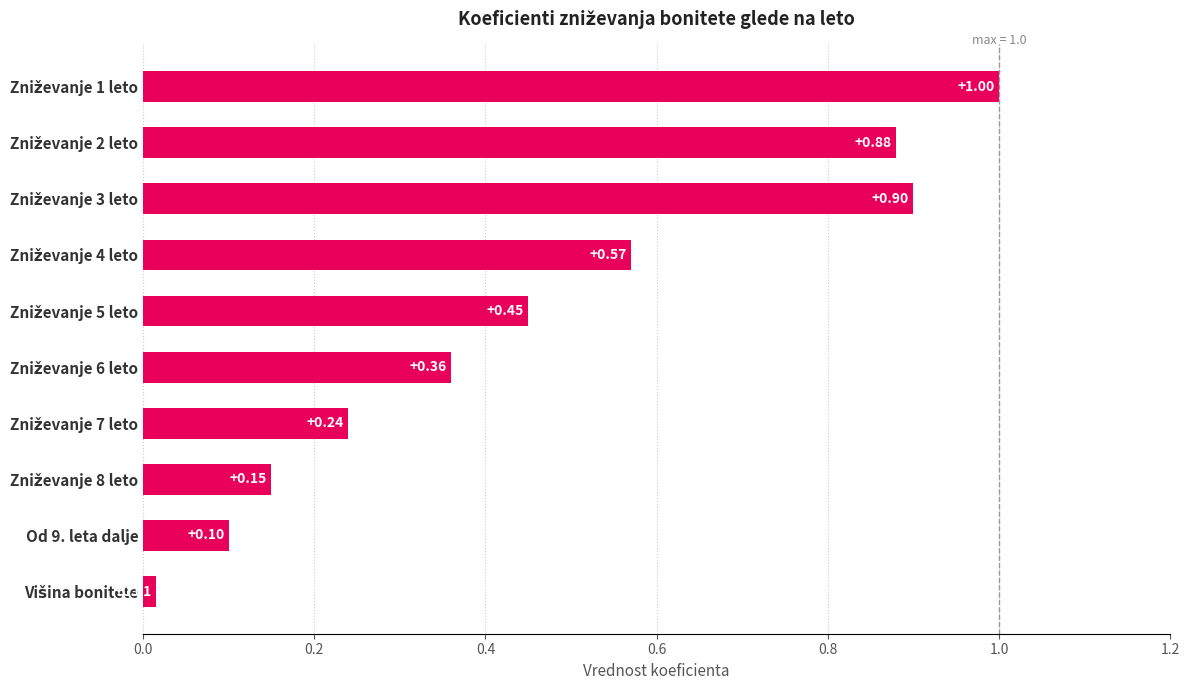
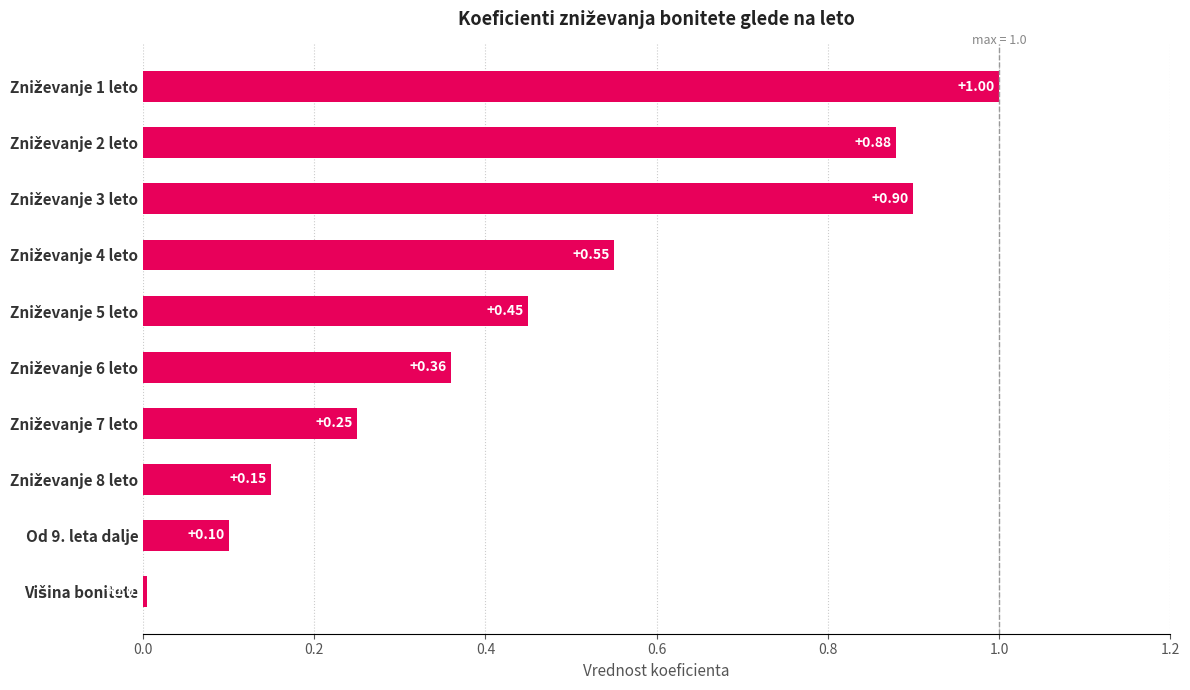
Zniževanje 4 leto: +0.57 -> +0.55
Zniževanje 7 leto: +0.24 -> +0.25
Višina bonitete: 0.02 -> 0.01
